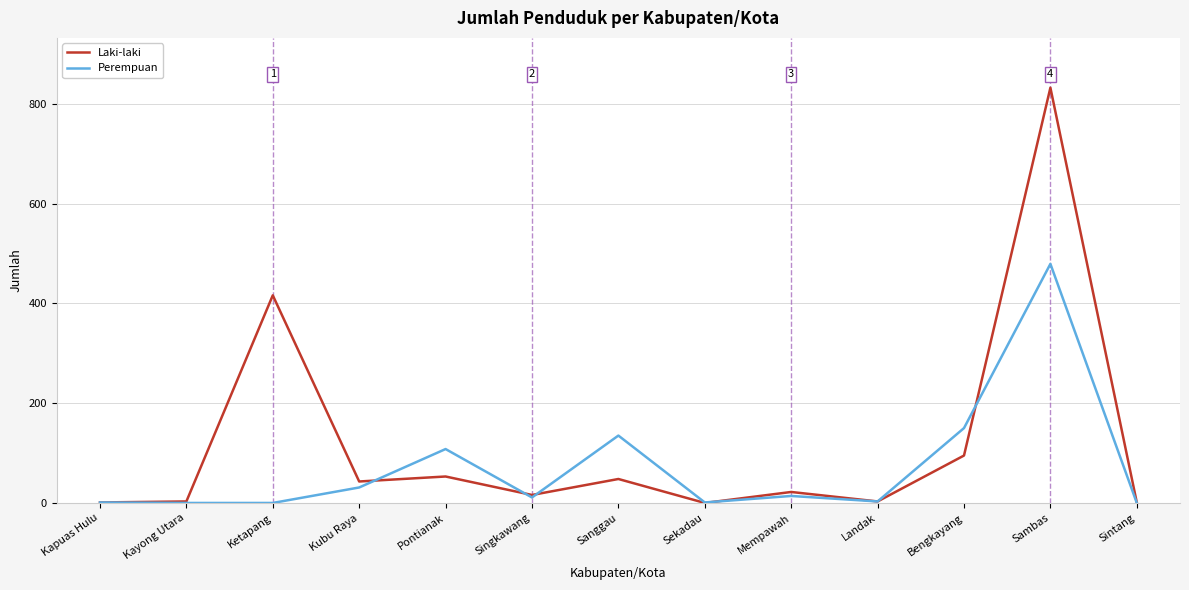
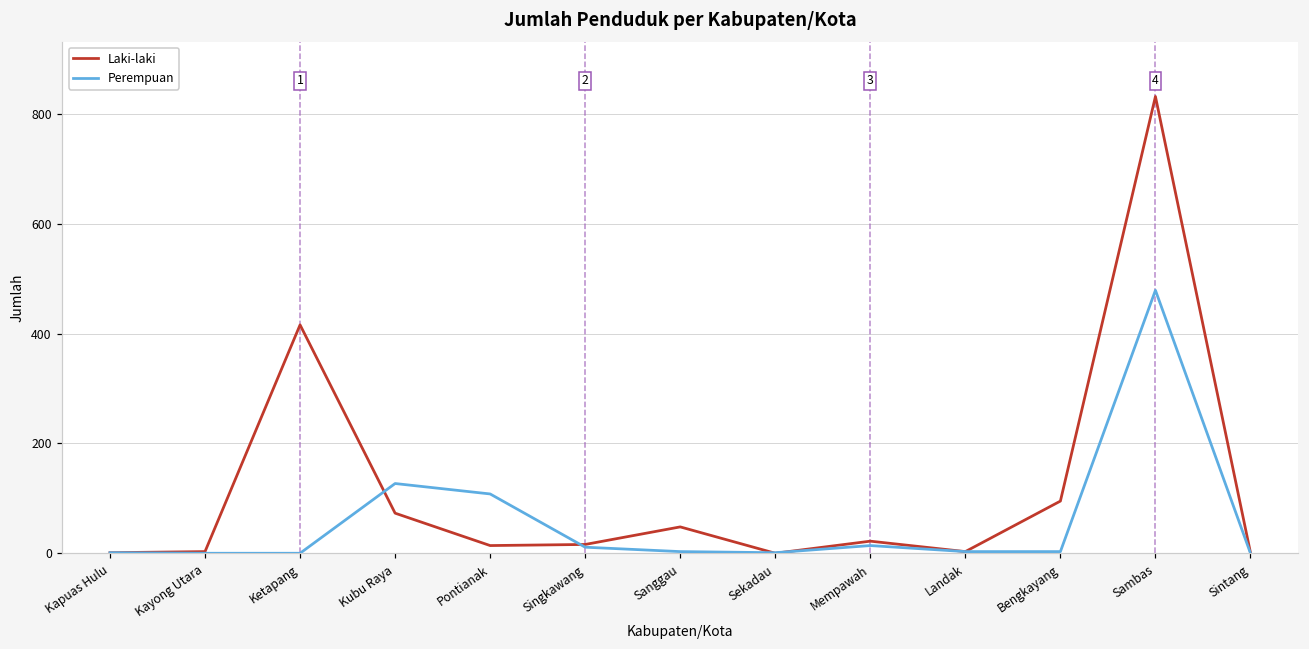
Laki-laki, Kubu Raya: 40 -> 70
Perempuan, Kubu Raya: 30 -> 130
Laki-laki, Pontianak: 50 -> 10
Perempuan, Sanggau: 140 -> 0
Perempuan, Bengkayang: 150 -> 0
